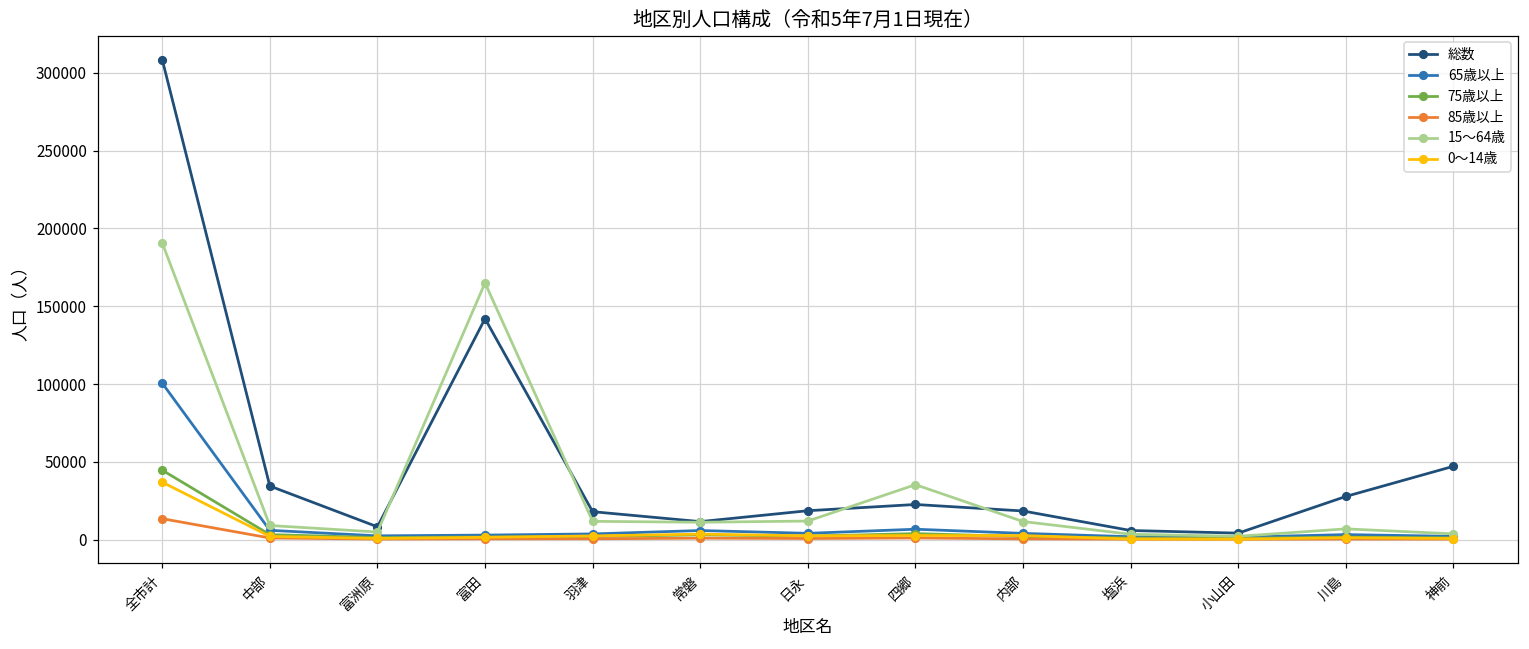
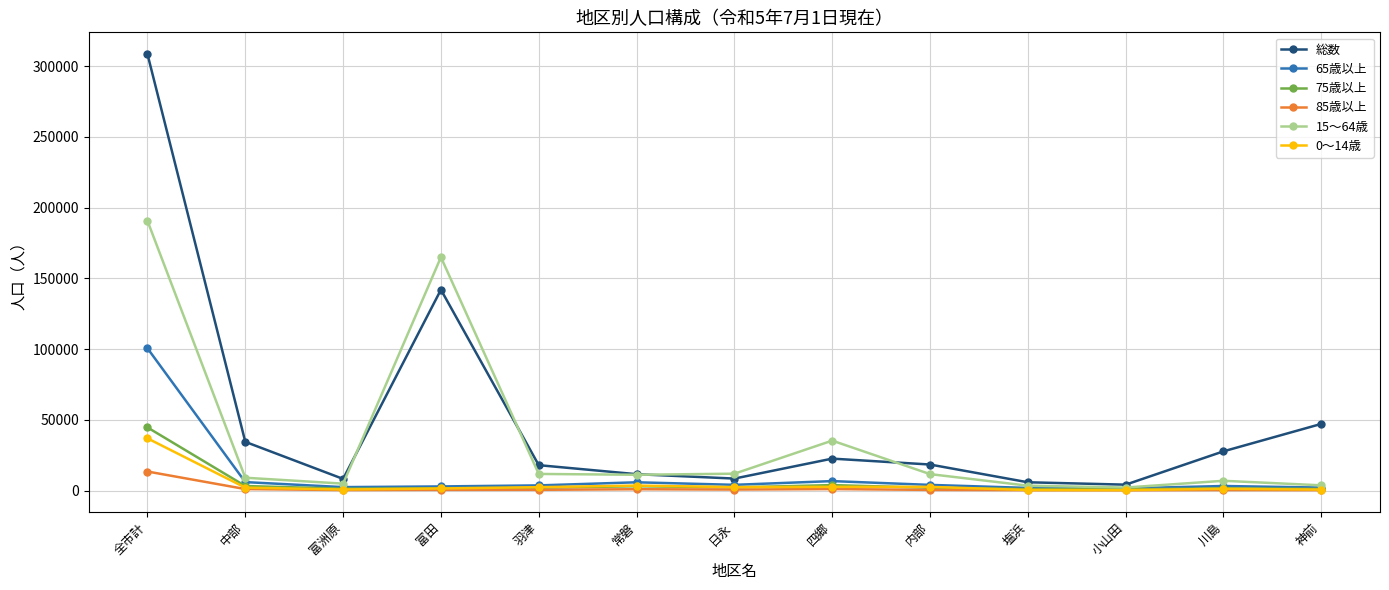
総数, 日永: 19000 -> 9000
